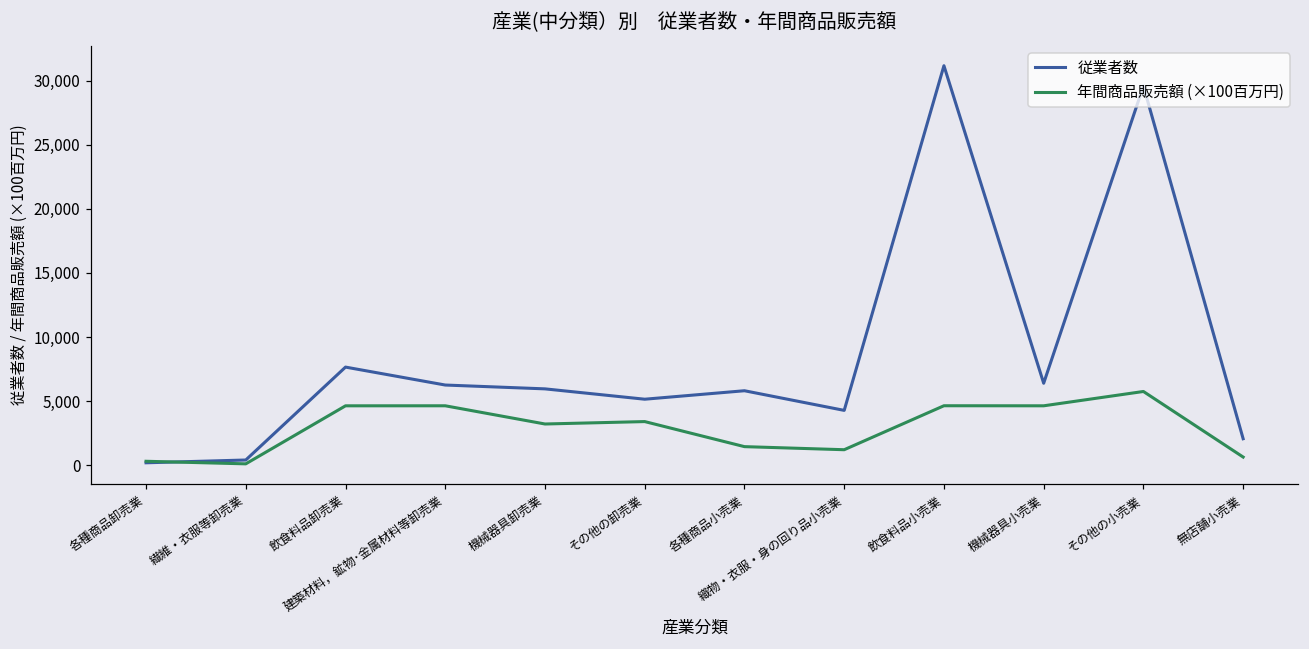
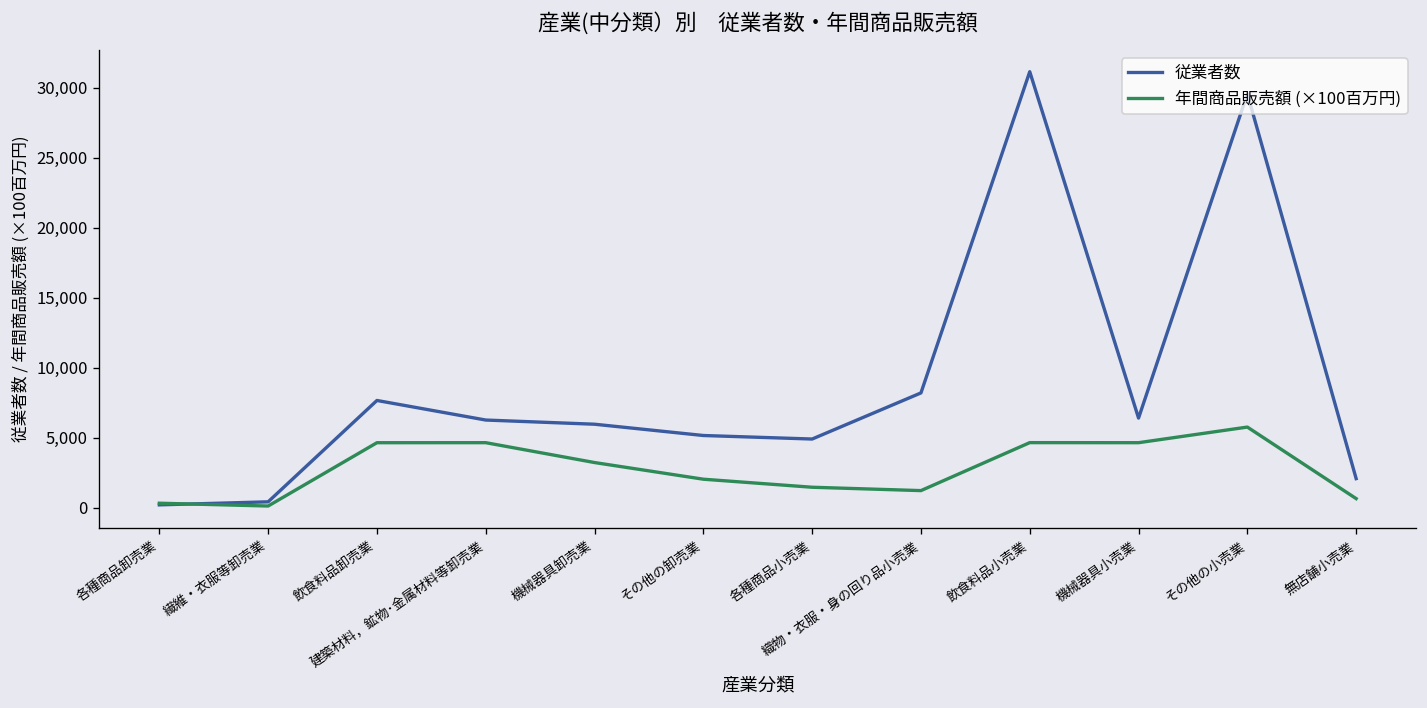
年間商品販売額 (×100百万円), その他の卸売業: 3,400 -> 2,000
従業者数, 各種商品小売業: 5,800 -> 4,900
従業者数, 織物・衣服・身の回り品小売業: 4,300 -> 8,200
